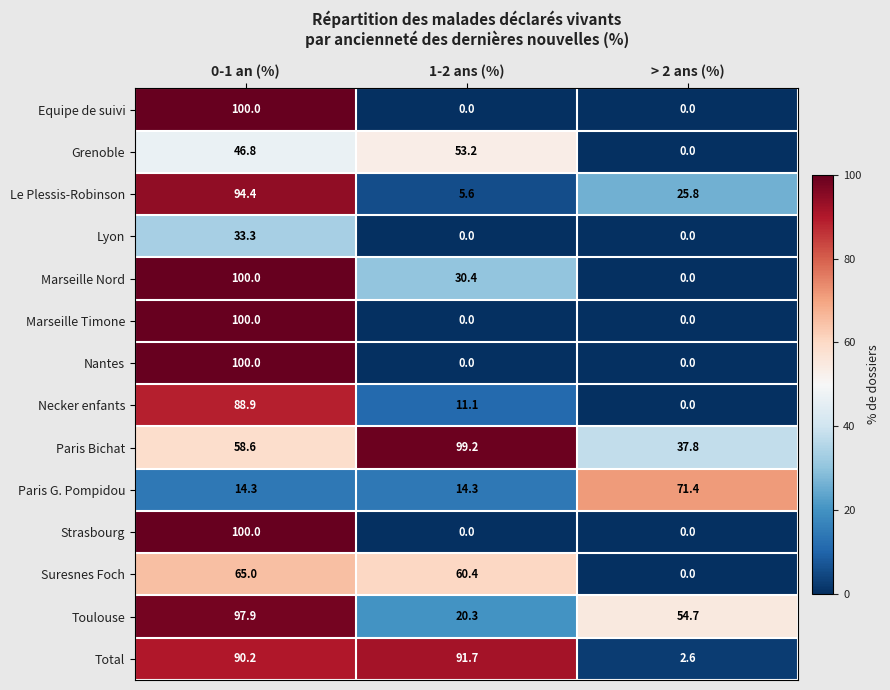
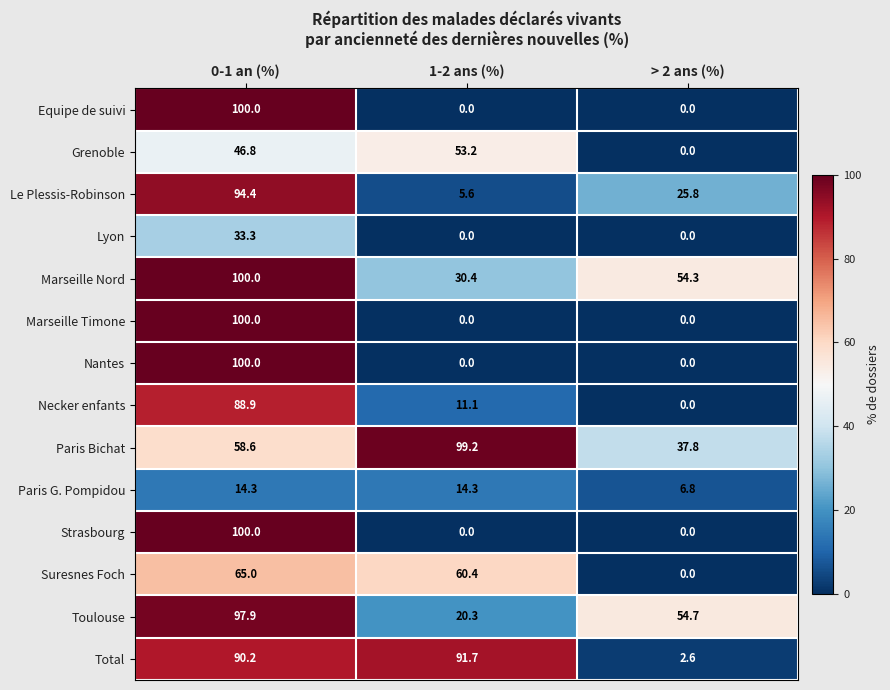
Marseille Nord, > 2 ans (%): 0.0 -> 54.3
Paris G. Pompidou, > 2 ans (%): 71.4 -> 6.8
